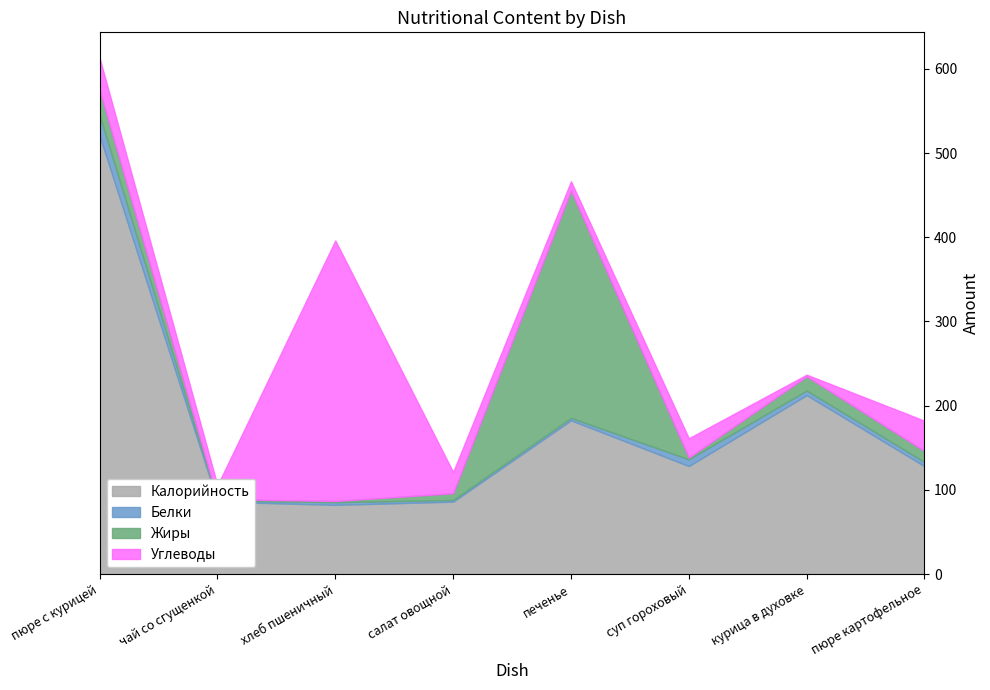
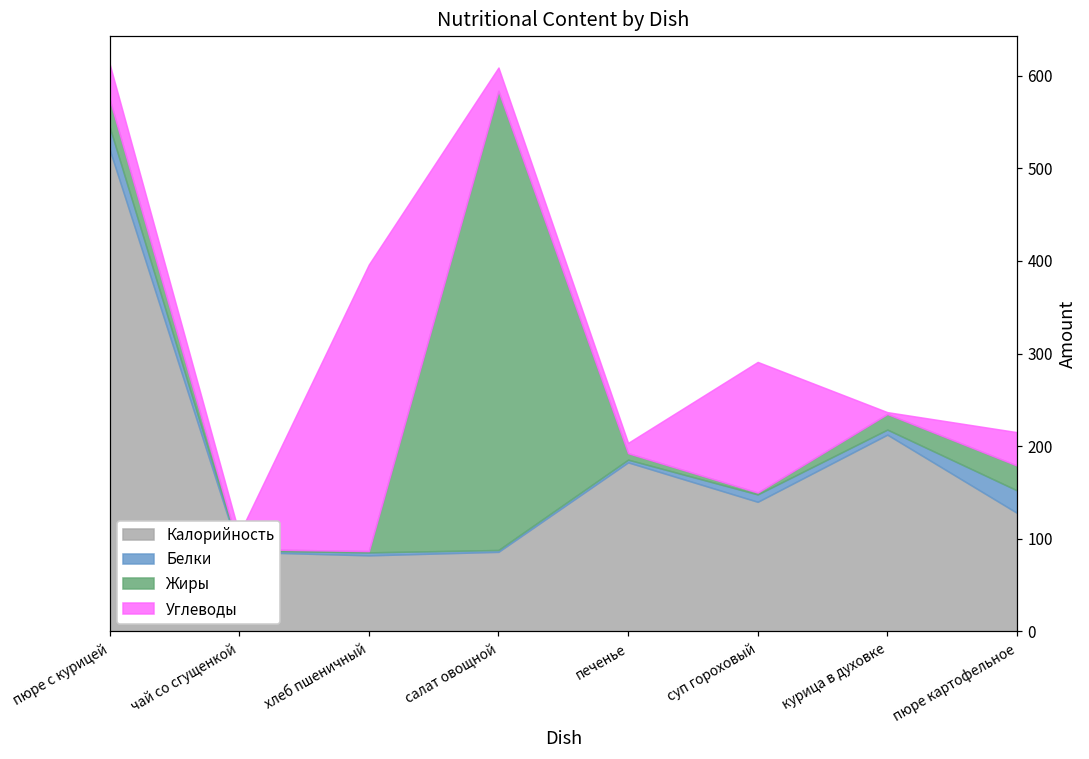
Жиры, салат овощной: 10 -> 500
Жиры, печенье: 270 -> 10
Калорийность, суп гороховый: 130 -> 140
Углеводы, суп гороховый: 20 -> 140
Белки, пюре картофельное: 10 -> 20
Жиры, пюре картофельное: 10 -> 30
